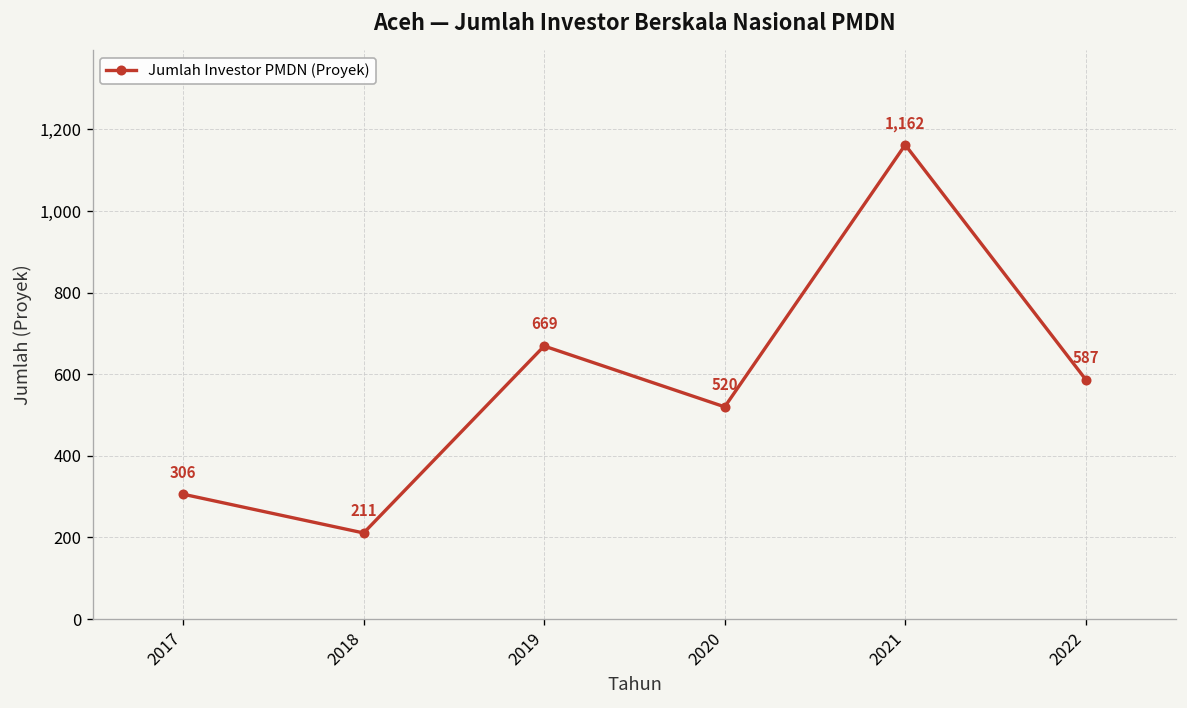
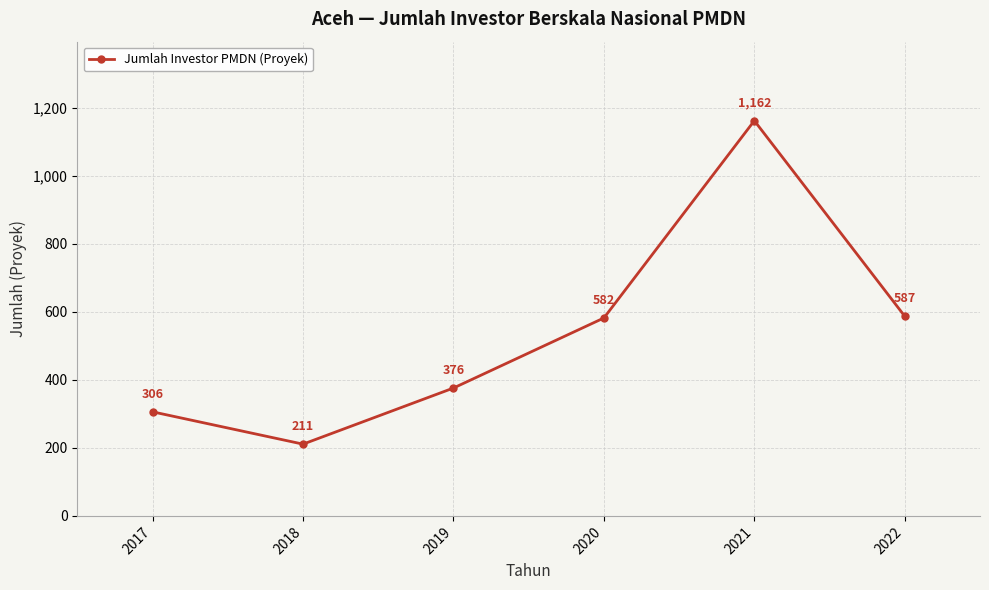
2019: 669 -> 376
2020: 520 -> 582
